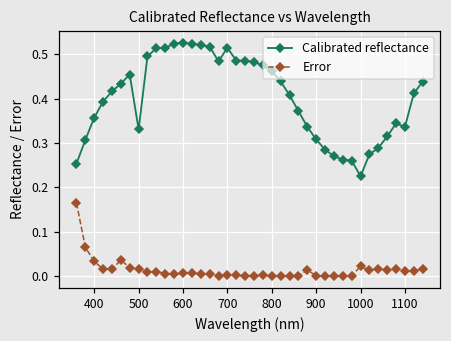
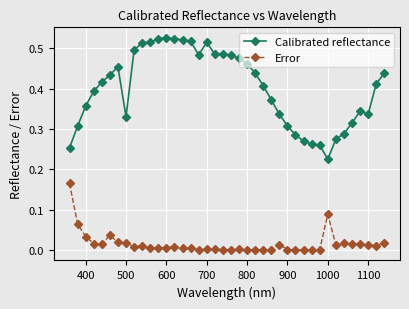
Error, 1000: 0.02 -> 0.09
